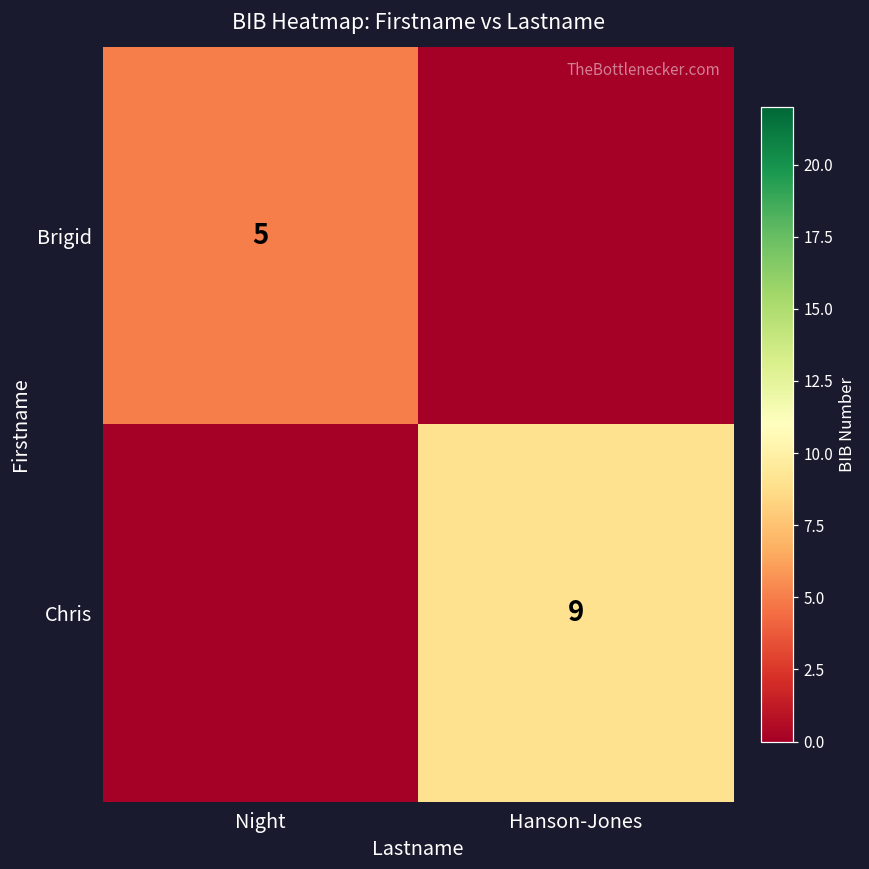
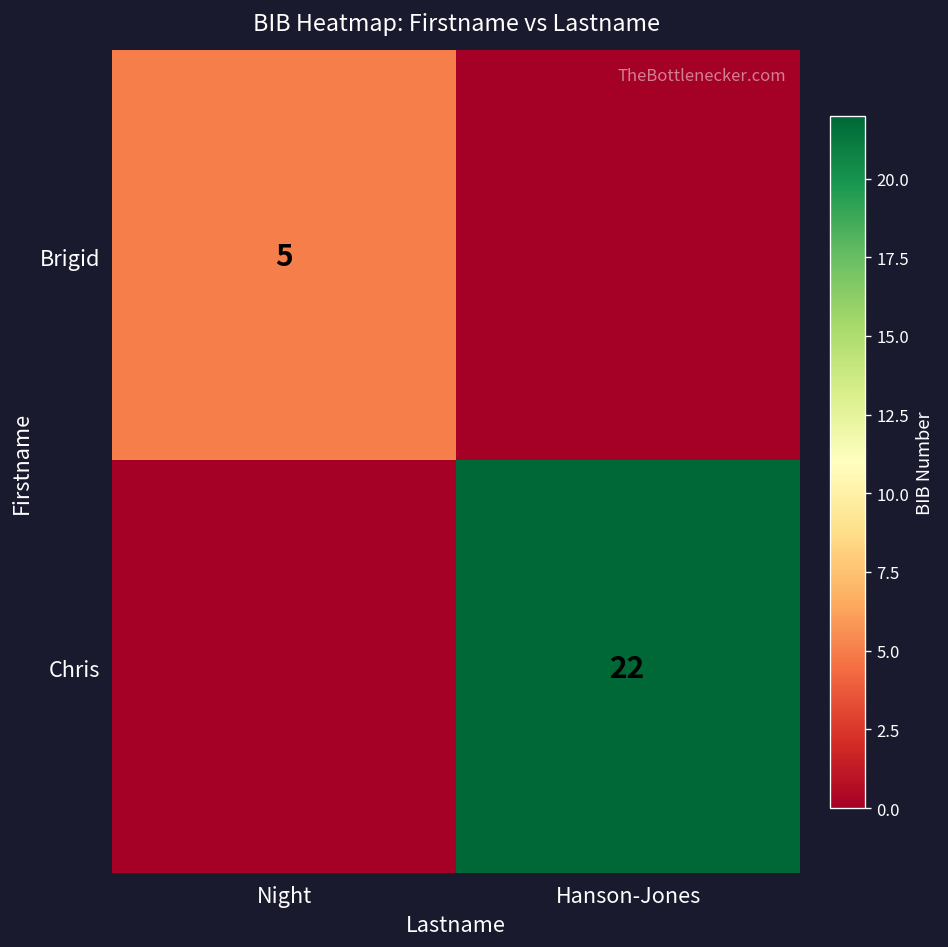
Chris, Hanson-Jones: 9 -> 22
